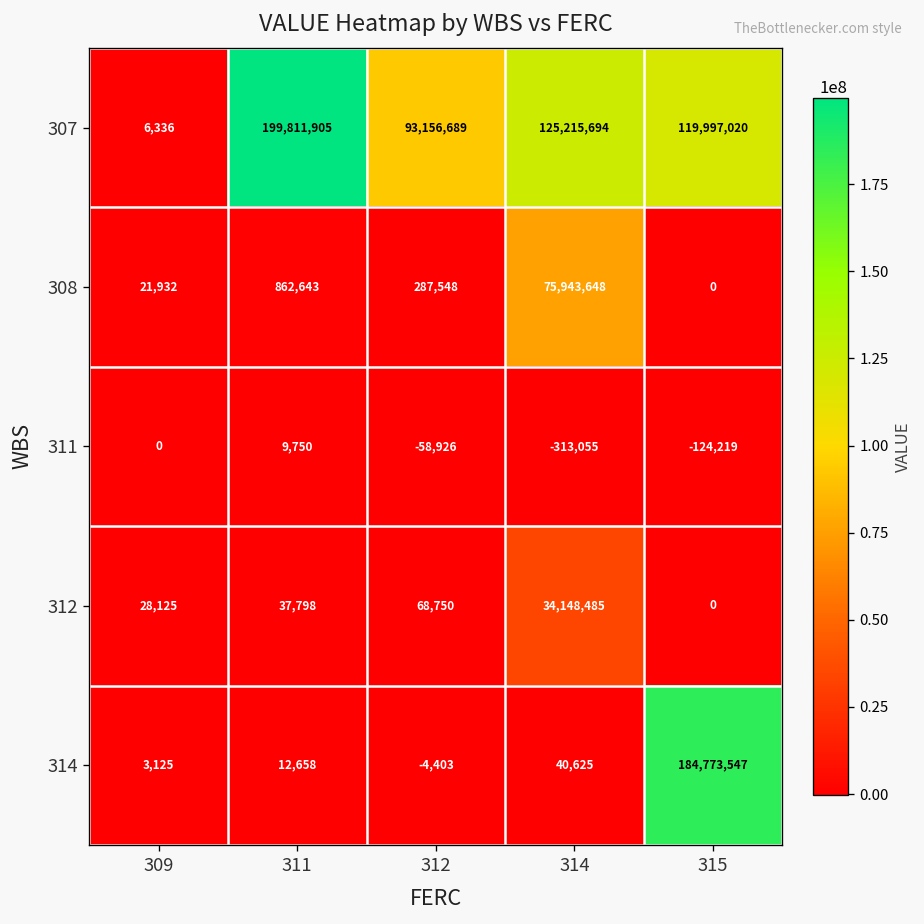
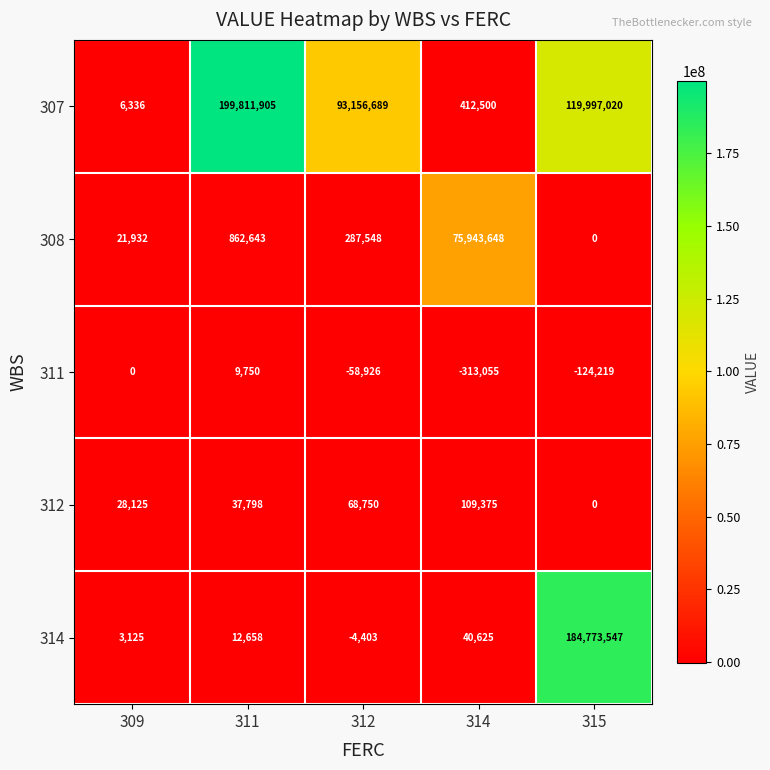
307, 314: 125,215,694 -> 412,500
312, 314: 34,148,485 -> 109,375
